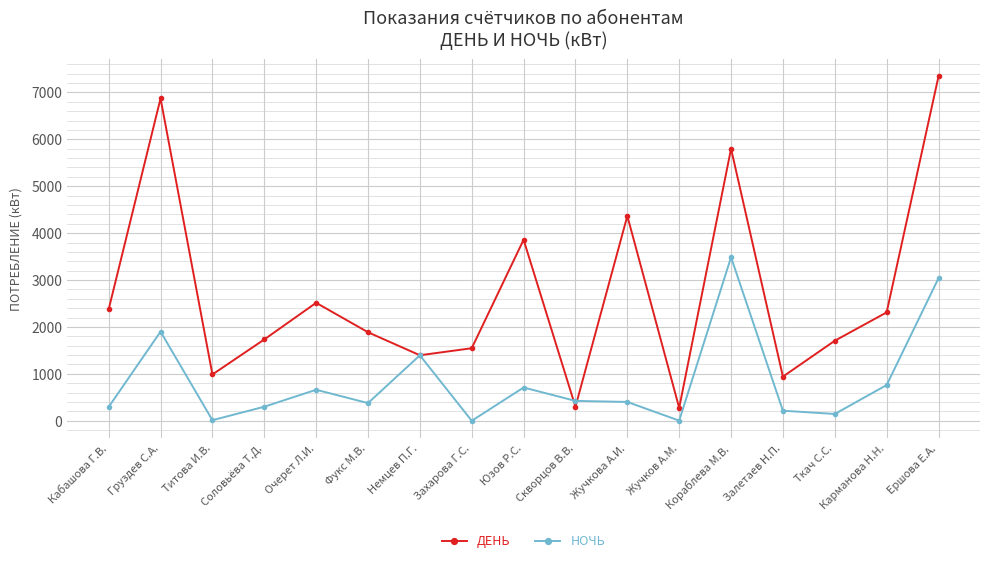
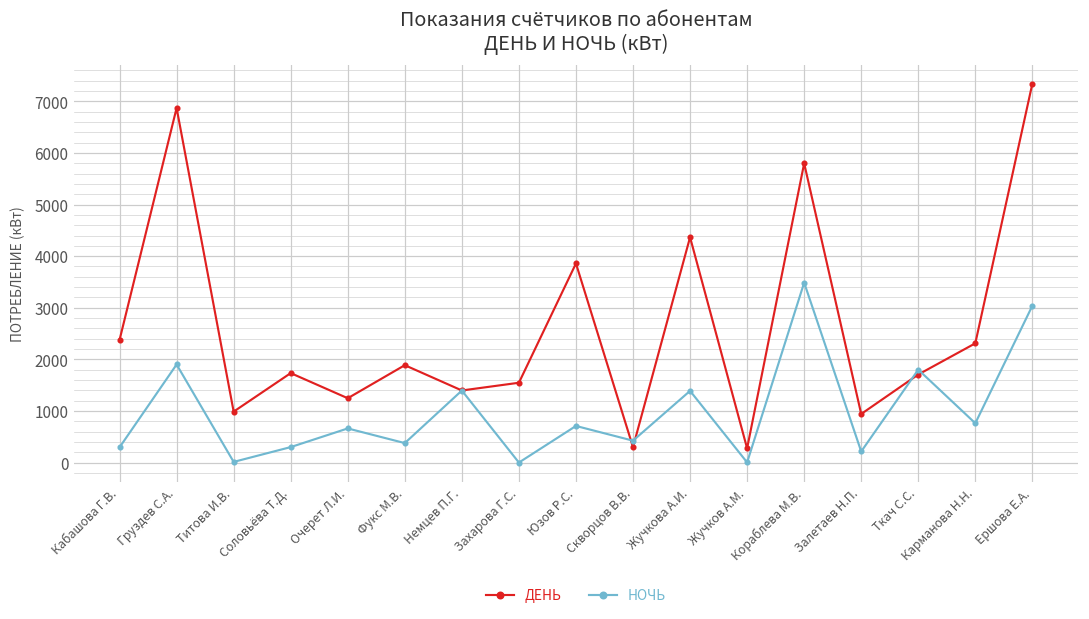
ДЕНЬ, Очерет Л.И.: 2500 -> 1200
НОЧЬ, Жучкова А.И.: 400 -> 1400
НОЧЬ, Ткач С.С.: 100 -> 1800
